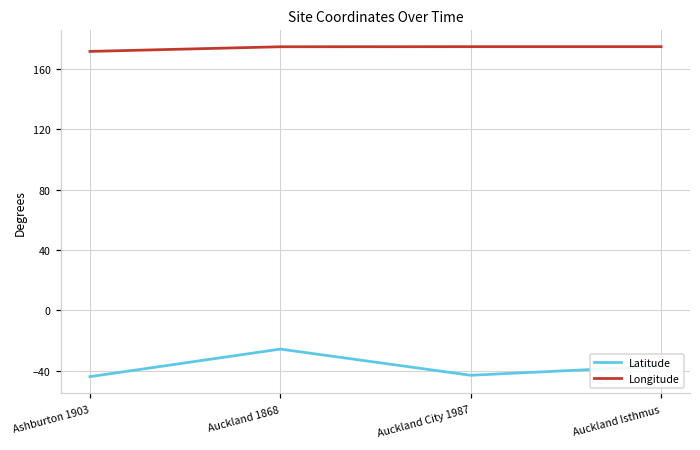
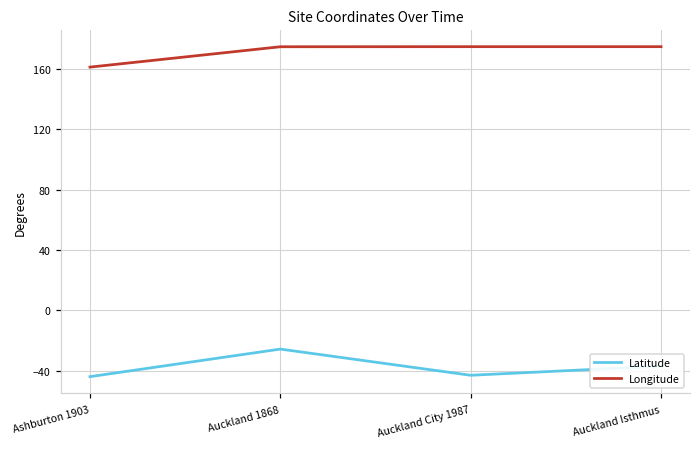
Longitude, Ashburton 1903: 172 -> 161
